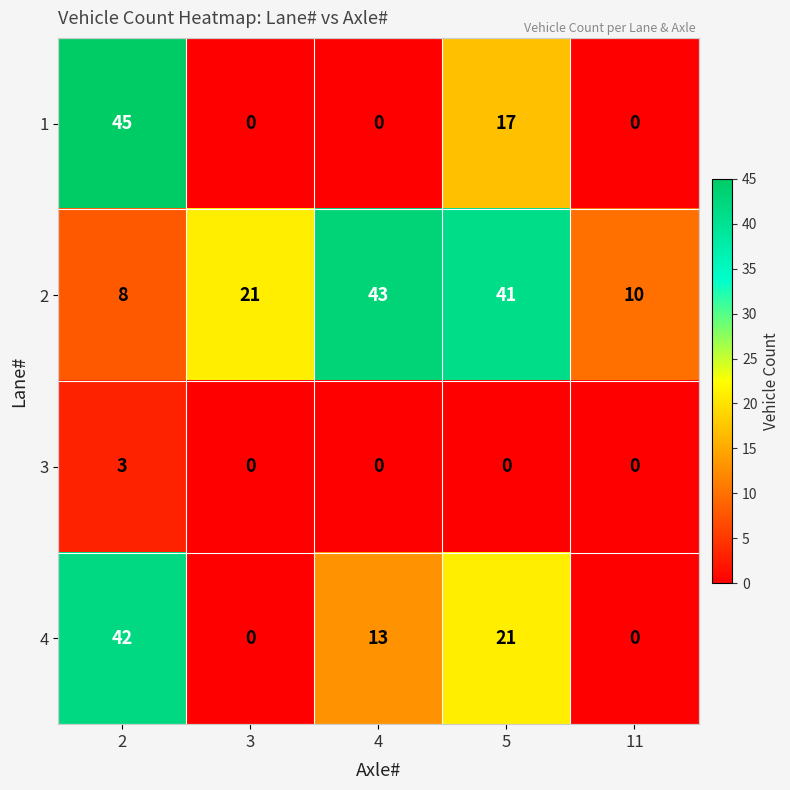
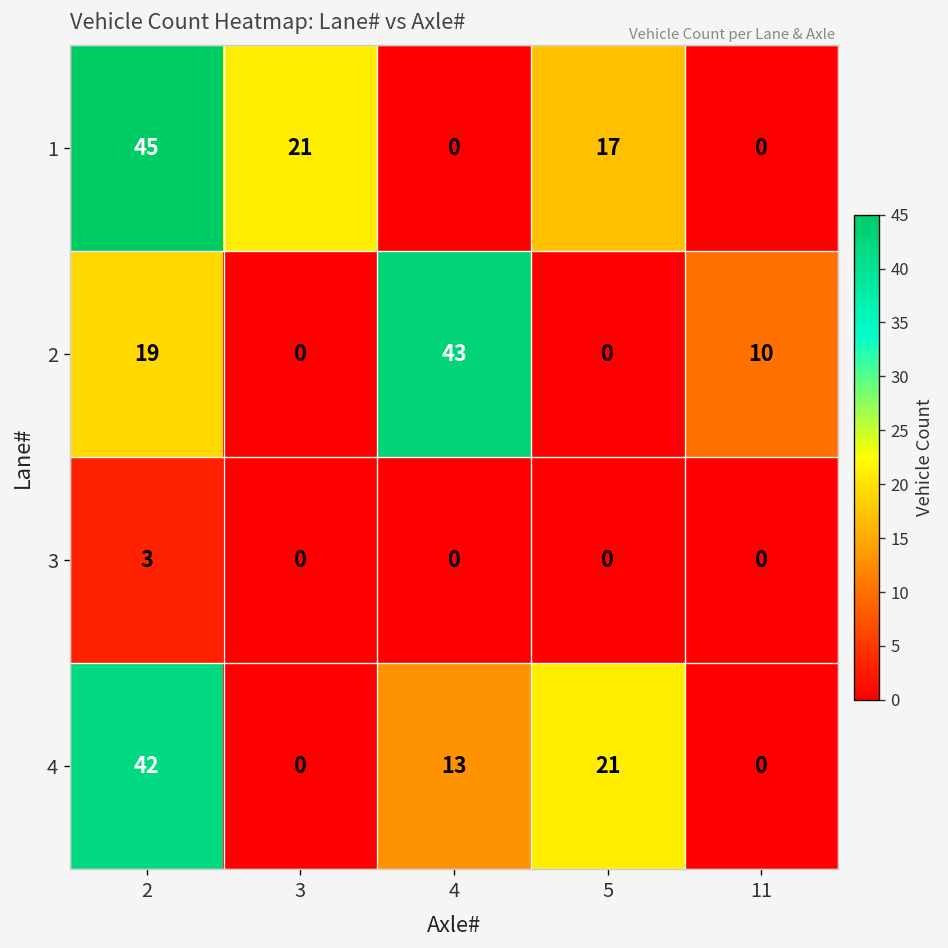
1, 3: 0 -> 21
2, 2: 8 -> 19
2, 3: 21 -> 0
2, 5: 41 -> 0
